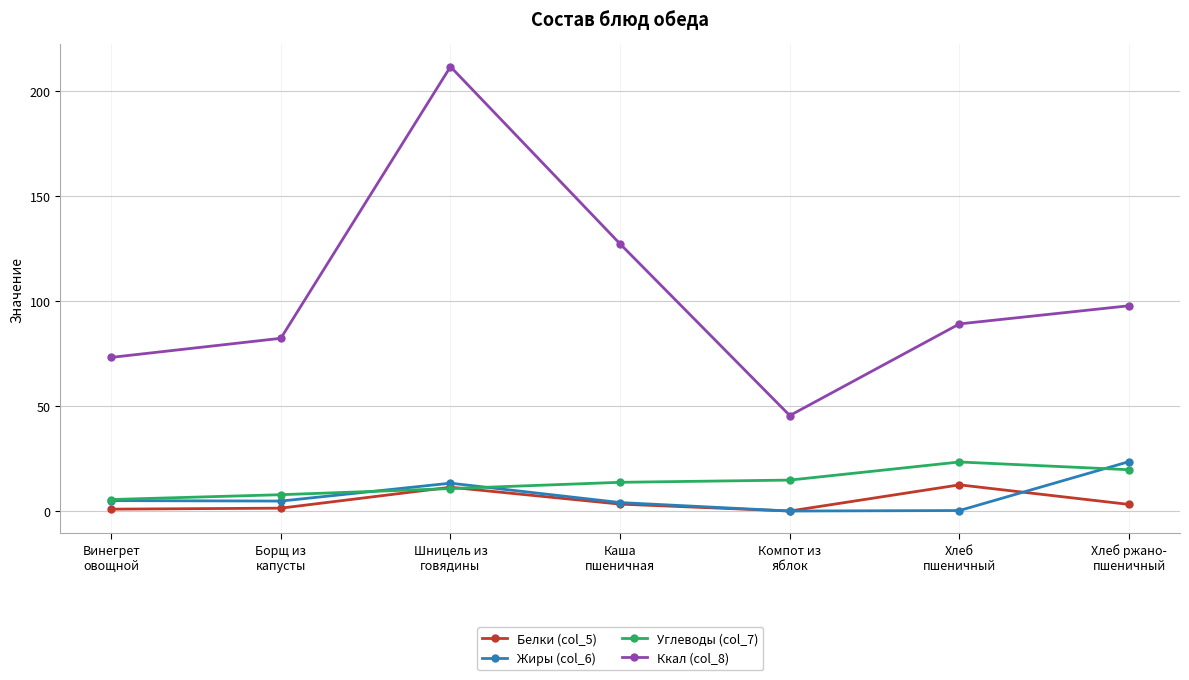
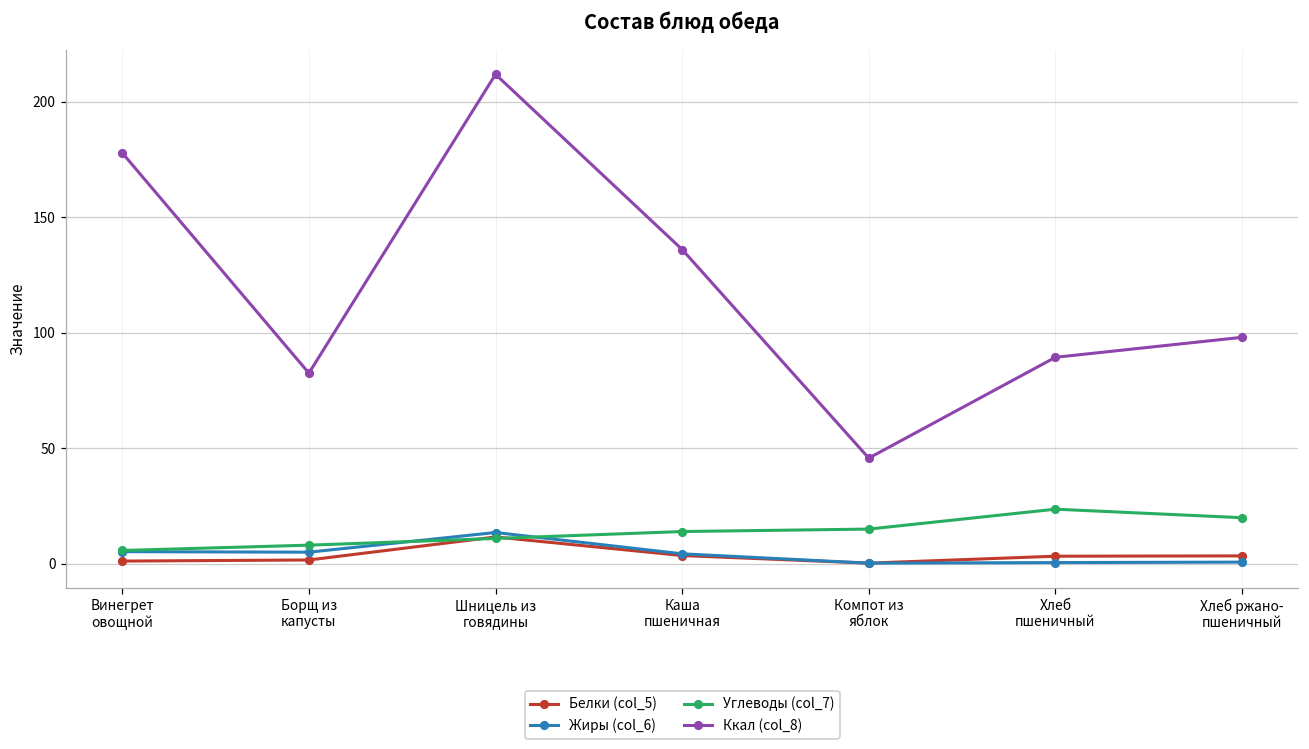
Ккал (col_8), Винегрет овощной: 73 -> 178
Ккал (col_8), Каша пшеничная: 127 -> 136
Белки (col_5), Хлеб пшеничный: 13 -> 3
Жиры (col_6), Хлеб ржано- пшеничный: 24 -> 1
